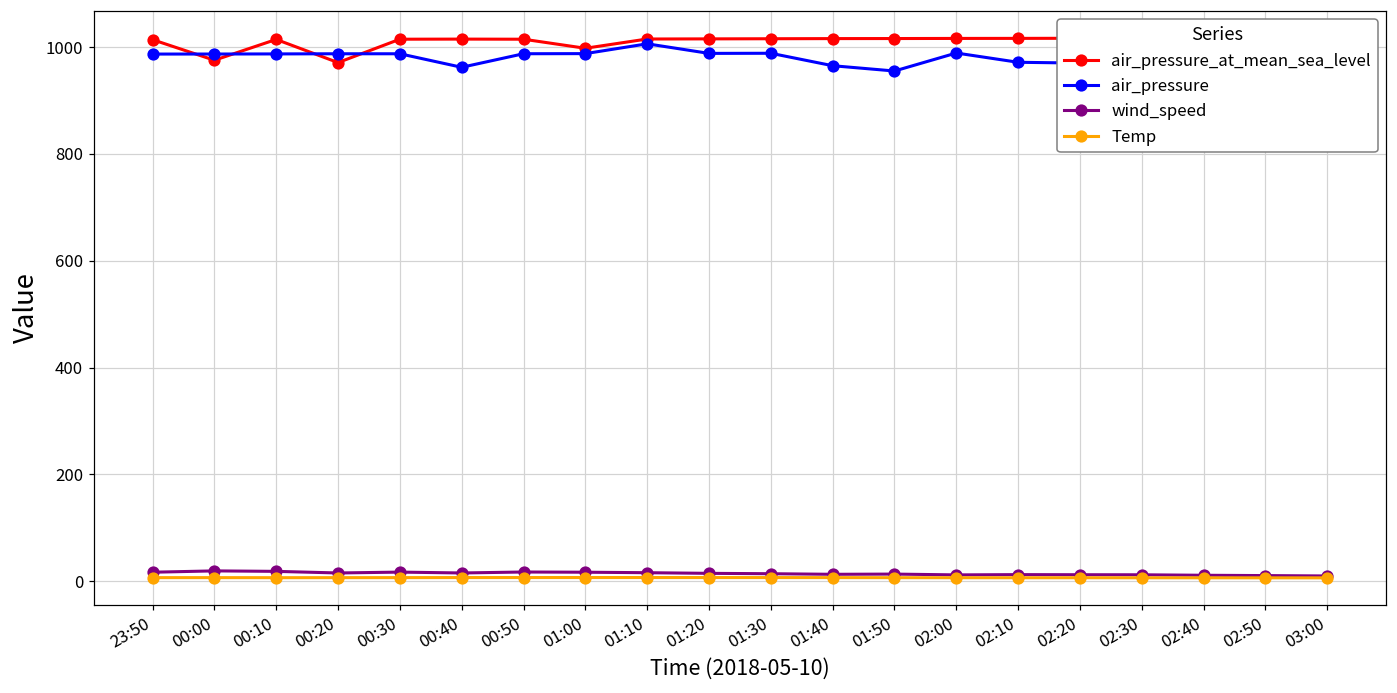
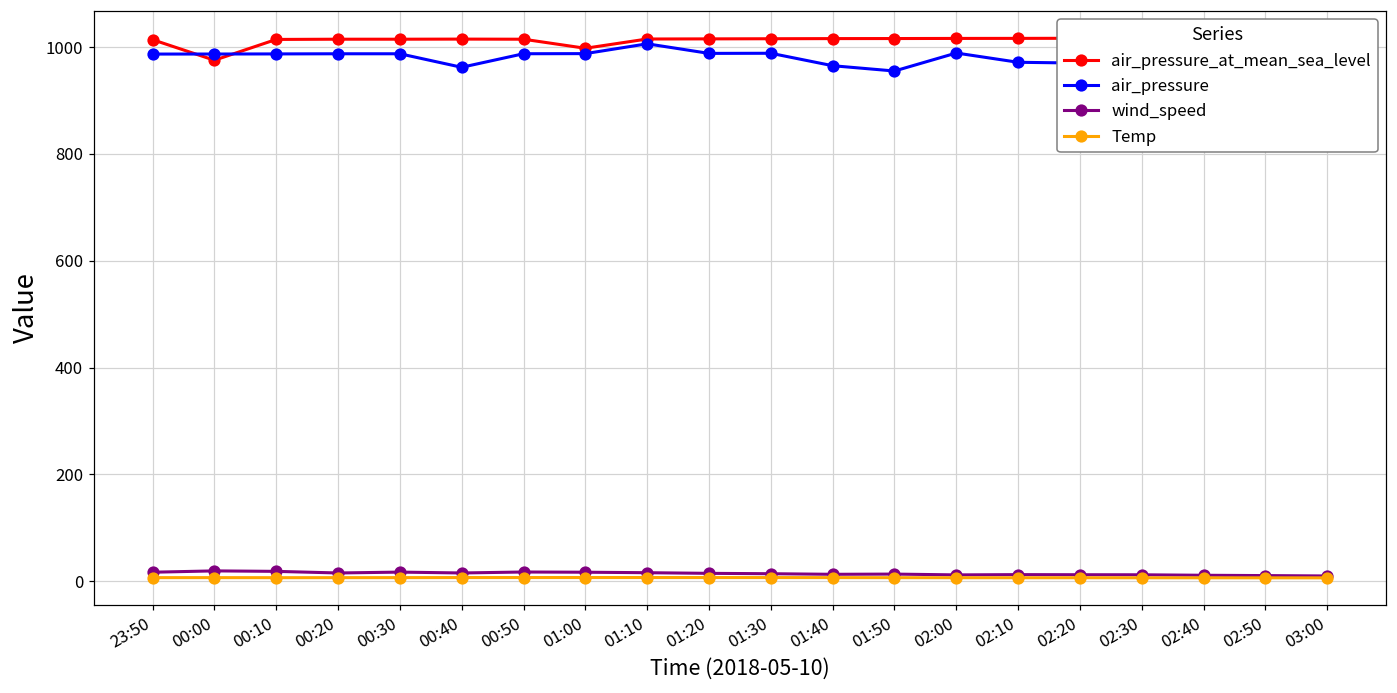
air_pressure_at_mean_sea_level, 00:20: 970 -> 1010
